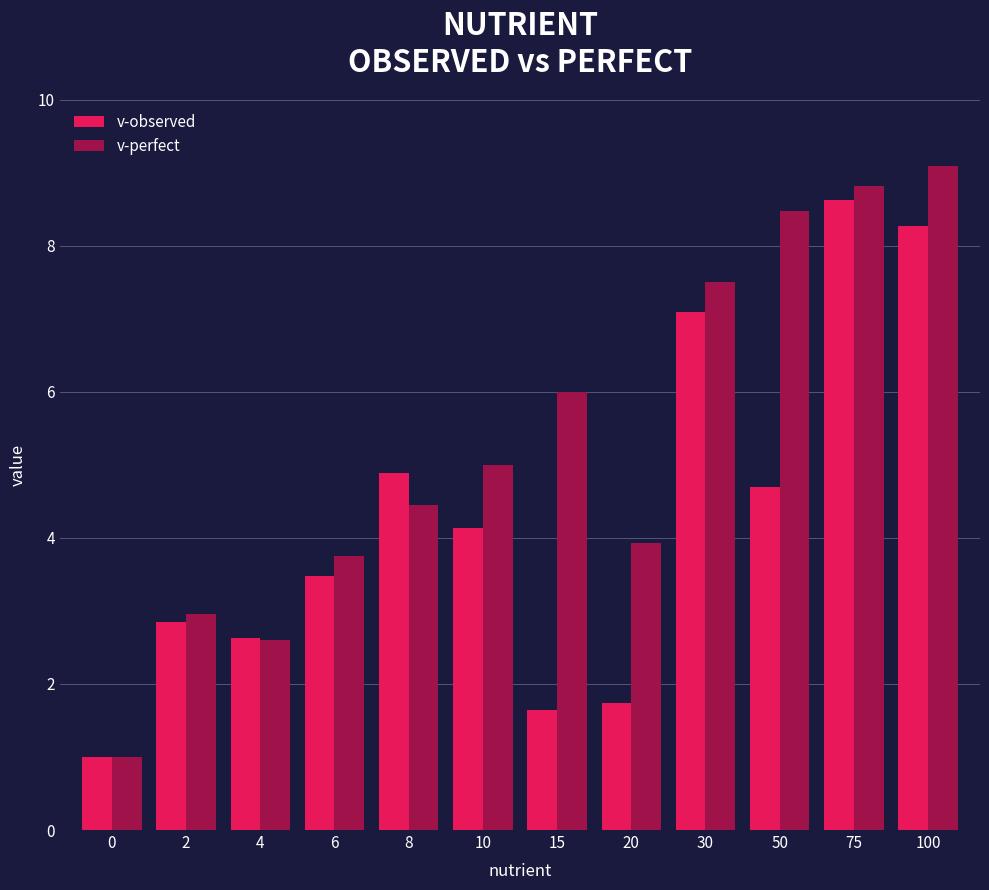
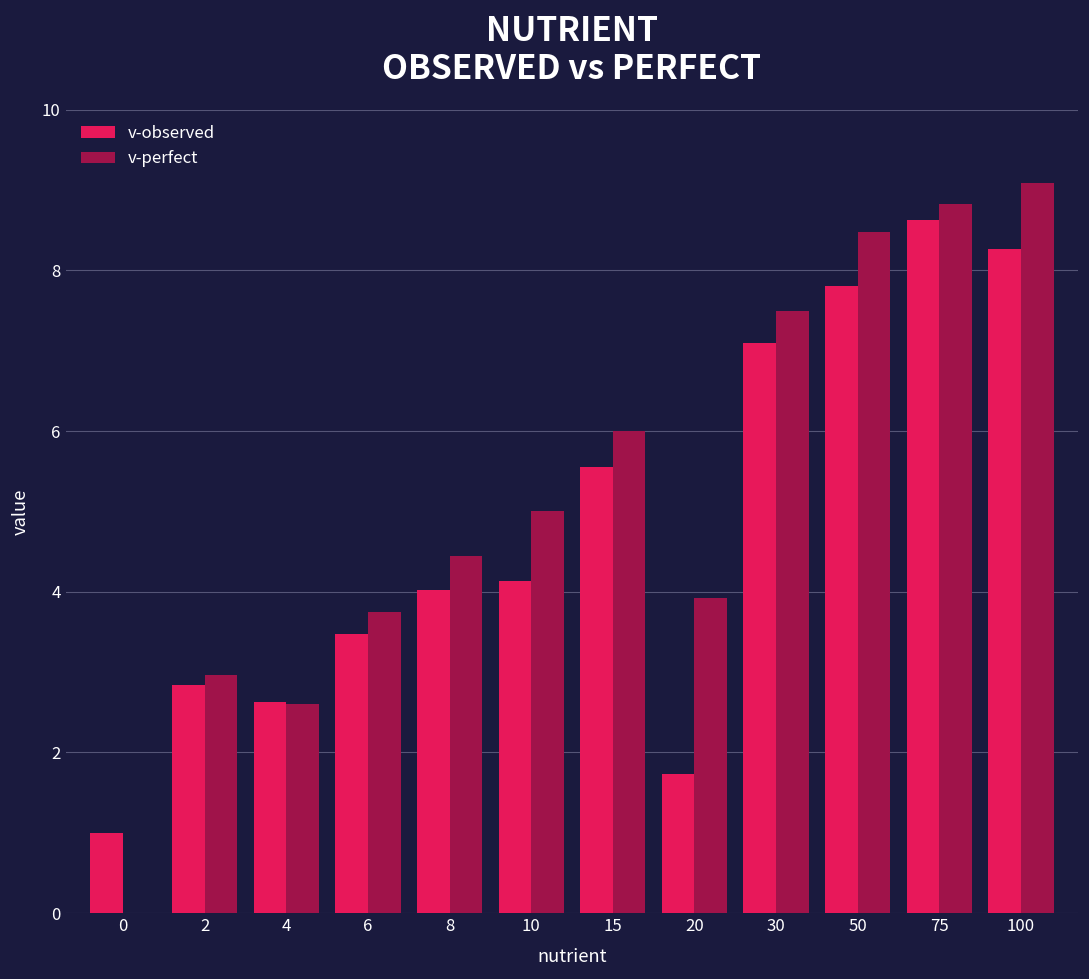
v-perfect, 0: 1 -> 0
v-observed, 8: 4.9 -> 4.0
v-observed, 15: 1.6 -> 5.6
v-observed, 50: 4.7 -> 7.8
